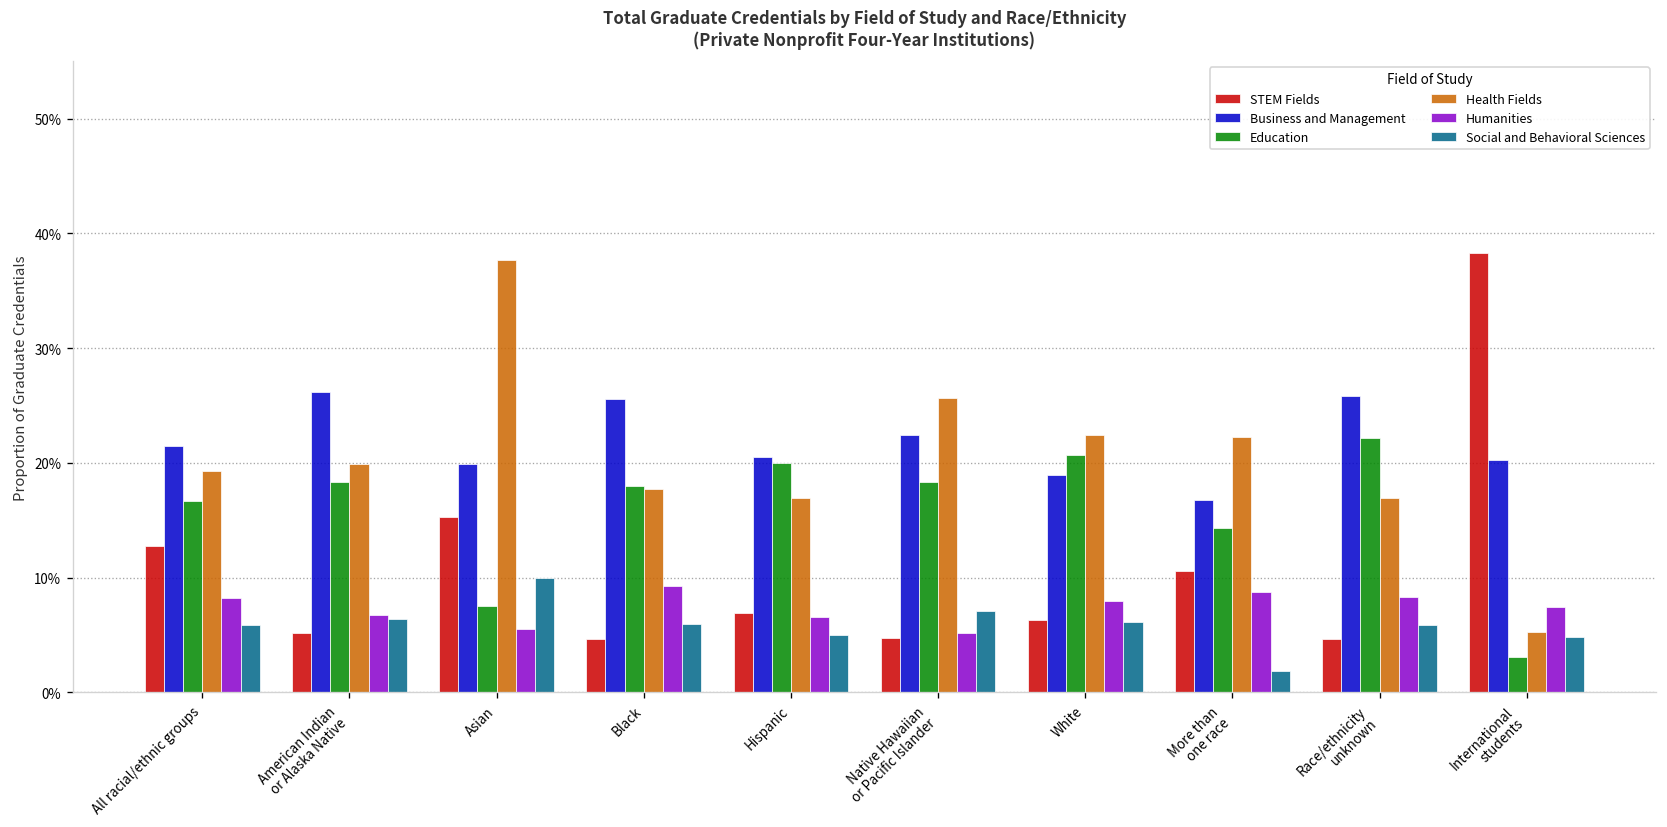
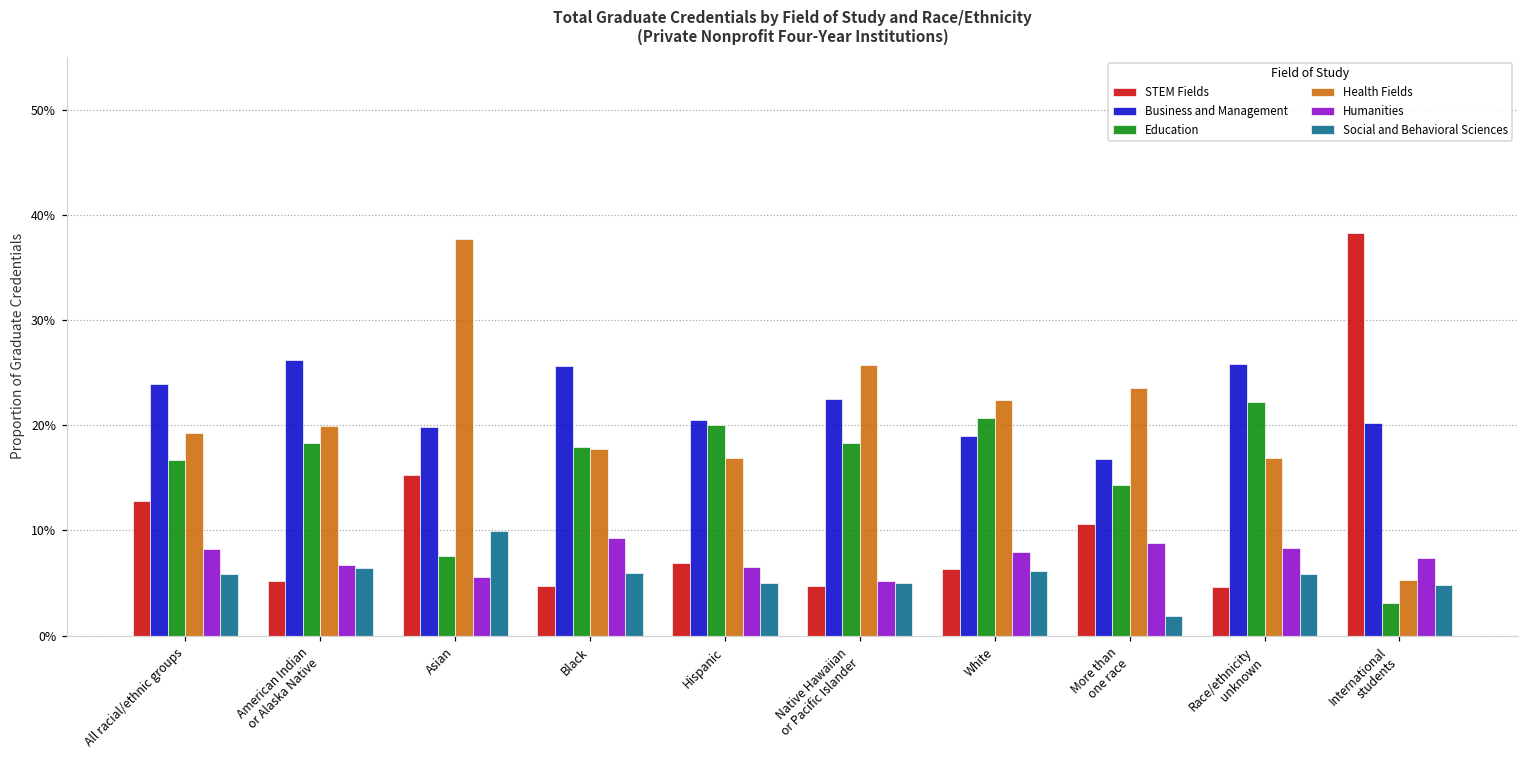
Business and Management, All racial/ethnic groups: 21% -> 24%
Social and Behavioral Sciences, Native Hawaiian or Pacific Islander: 7% -> 5%
Health Fields, More than one race: 22% -> 24%
